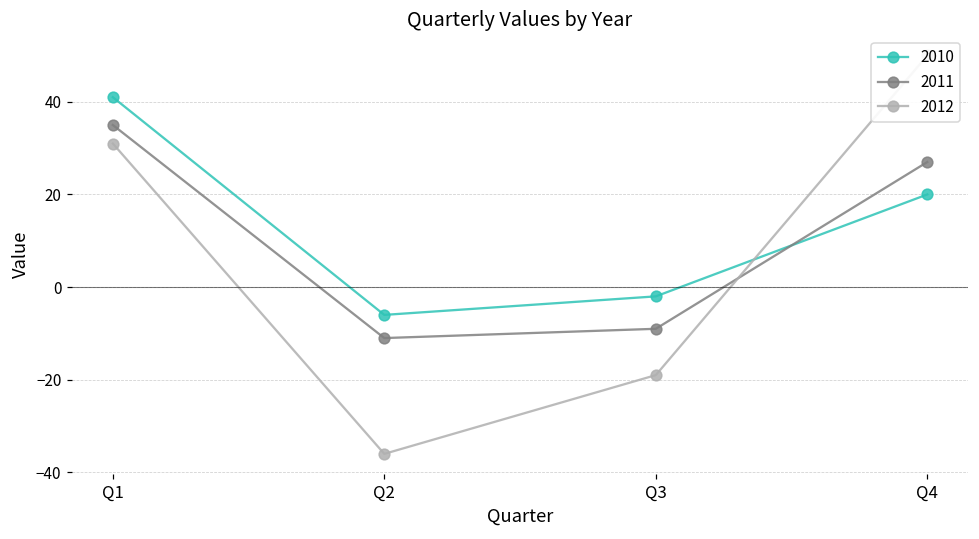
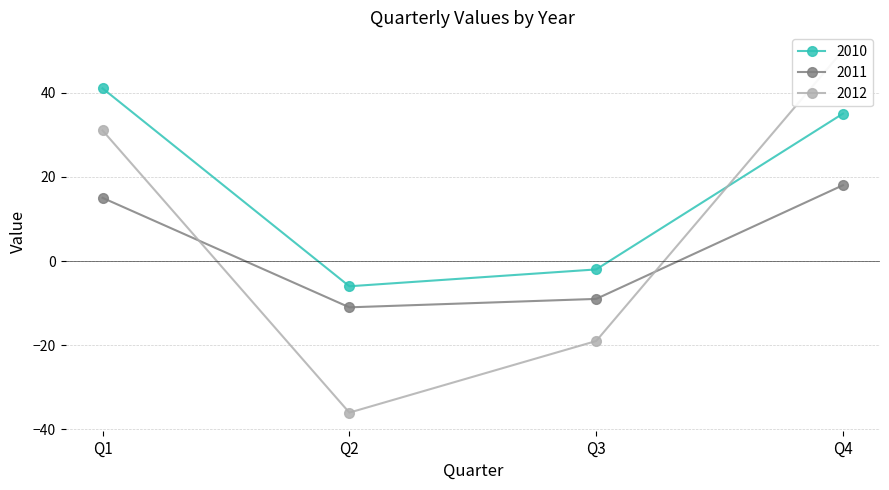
2011, Q1: 35 -> 15
2010, Q4: 20 -> 35
2011, Q4: 27 -> 18
